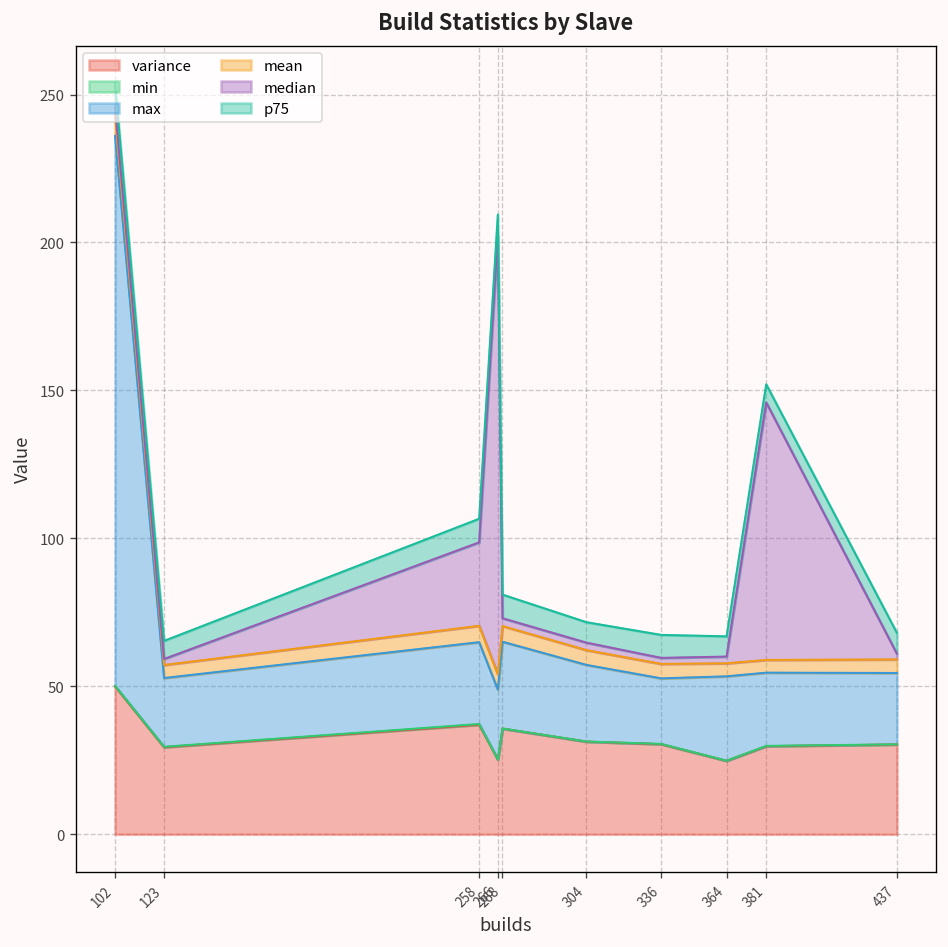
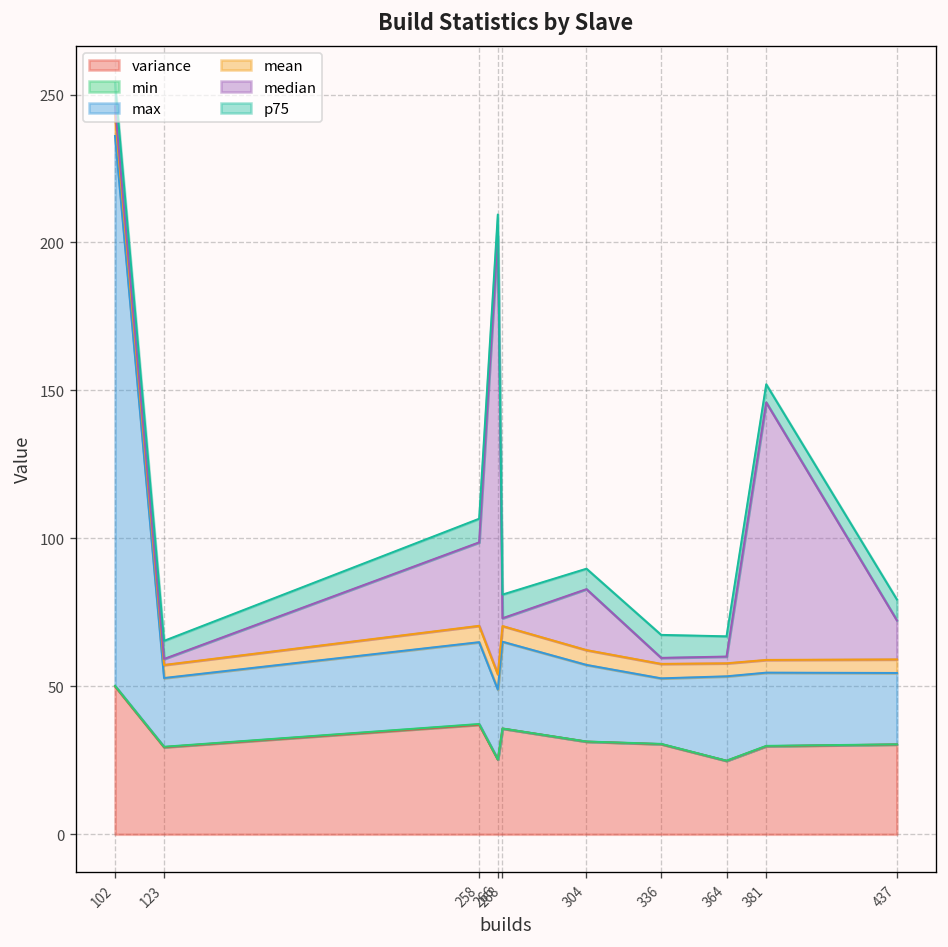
median, 304: 3 -> 21
median, 437: 2 -> 13
